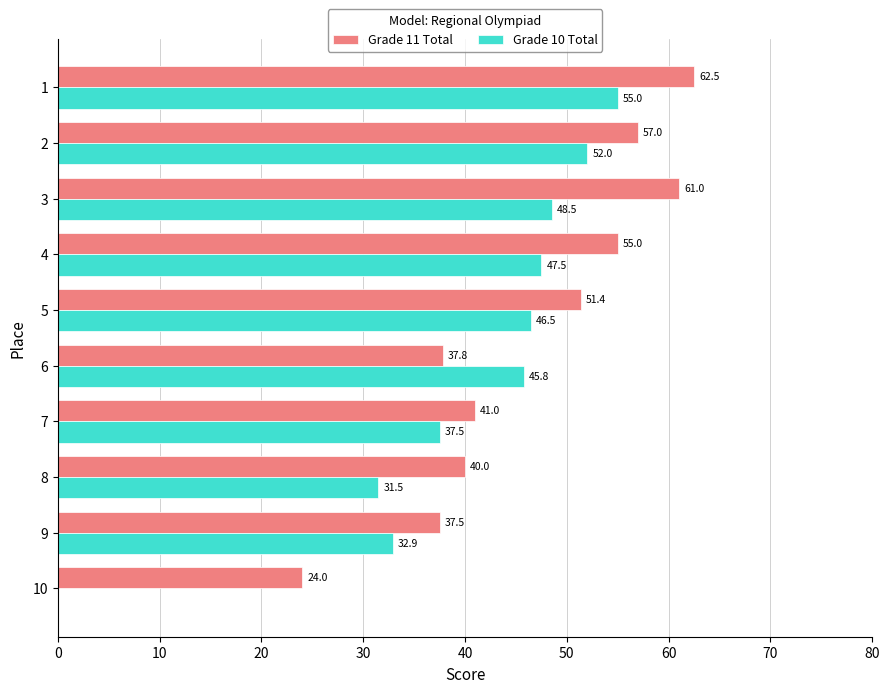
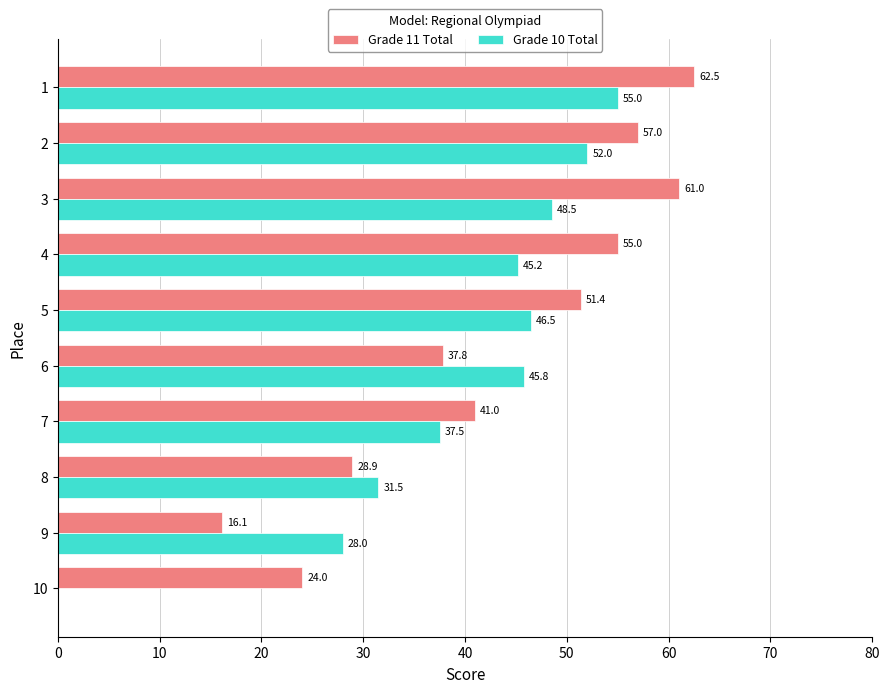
Grade 10 Total, 4: 47.5 -> 45.2
Grade 11 Total, 8: 40.0 -> 28.9
Grade 11 Total, 9: 37.5 -> 16.1
Grade 10 Total, 9: 32.9 -> 28.0
